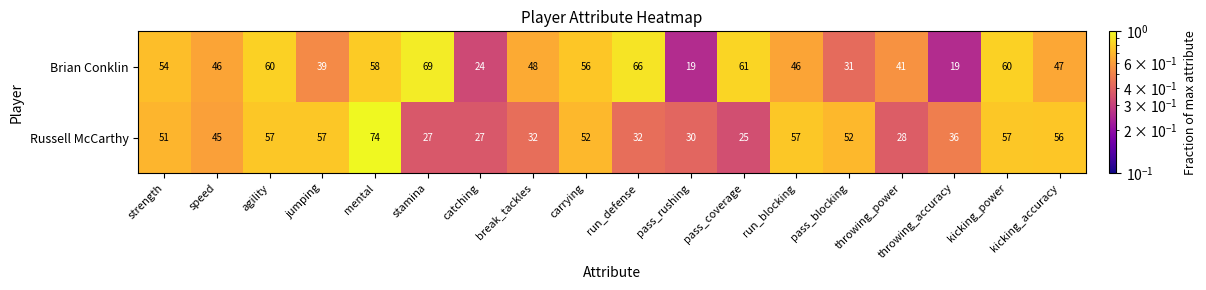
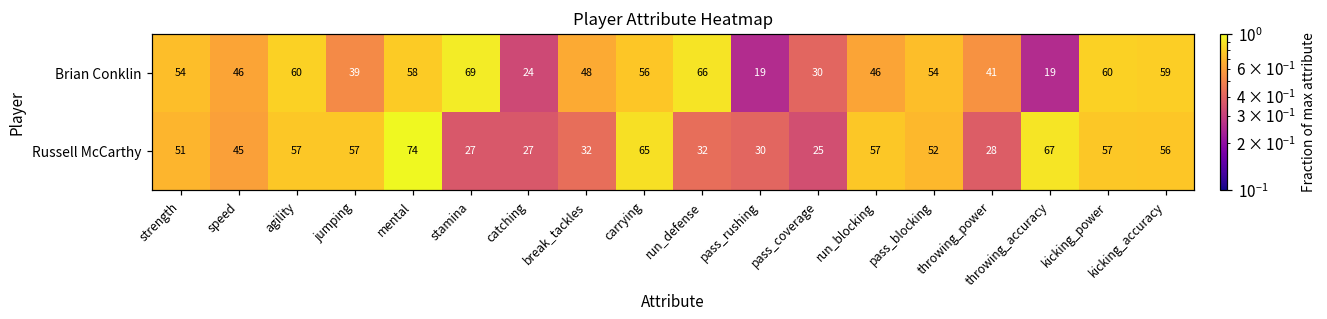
Brian Conklin, pass_coverage: 61 -> 30
Brian Conklin, pass_blocking: 31 -> 54
Brian Conklin, kicking_accuracy: 47 -> 59
Russell McCarthy, carrying: 52 -> 65
Russell McCarthy, throwing_accuracy: 36 -> 67
